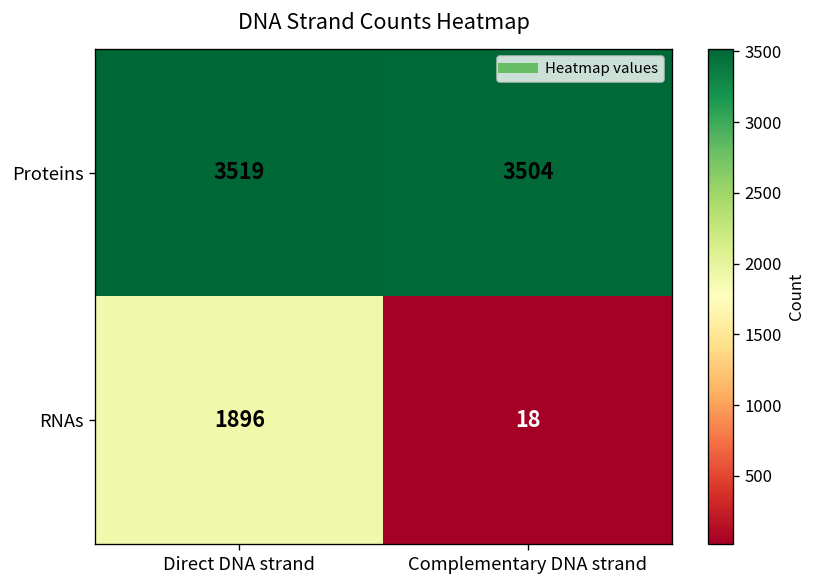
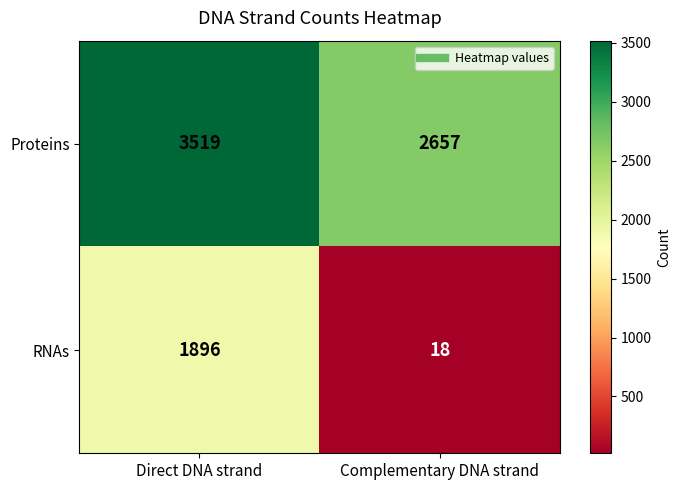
Proteins, Complementary DNA strand: 3504 -> 2657
